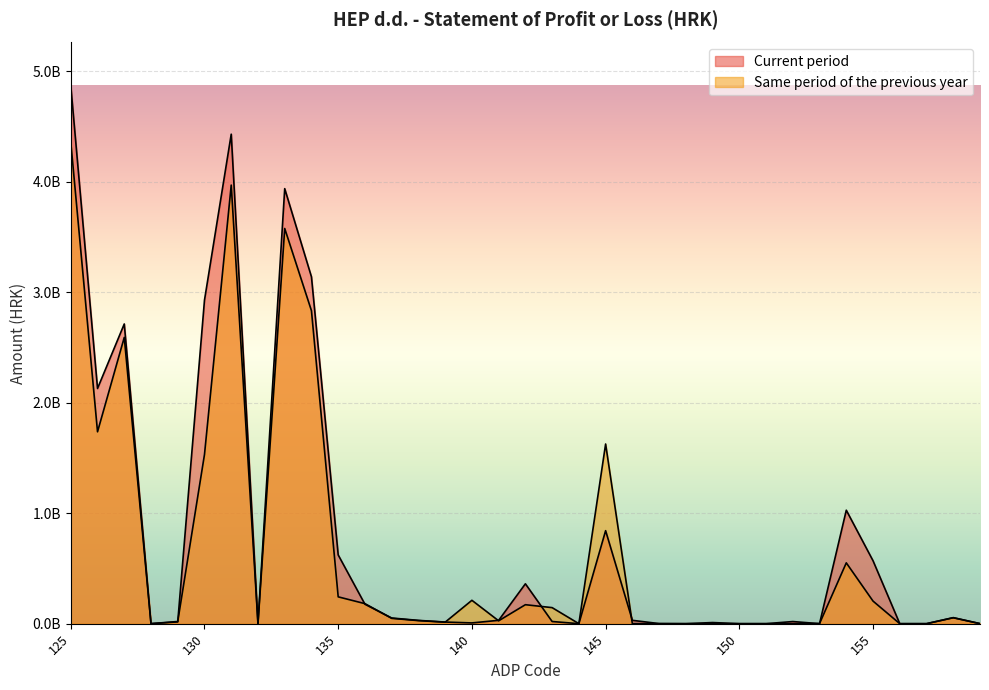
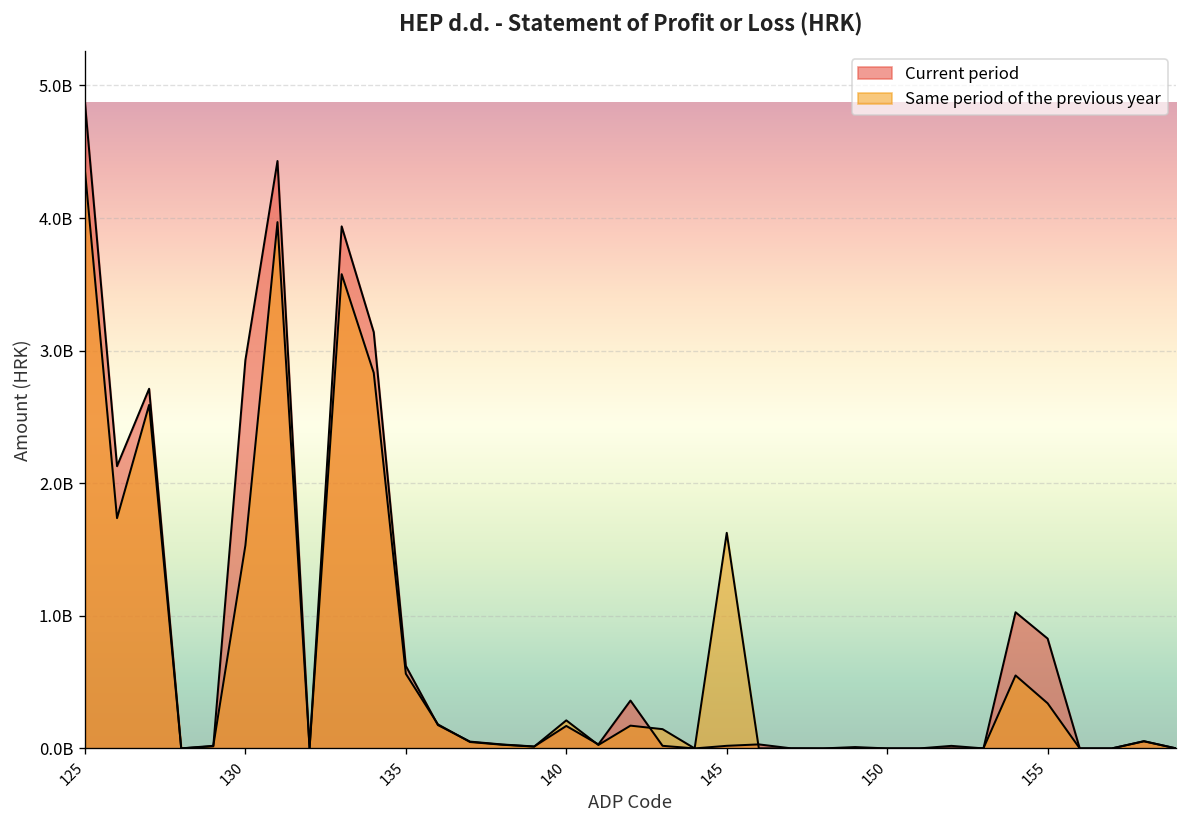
Same period of the previous year, 135: 240000000 -> 560000000
Current period, 140: 10000000 -> 170000000
Current period, 145: 840000000 -> 20000000
Current period, 155: 570000000 -> 830000000
Same period of the previous year, 155: 200000000 -> 340000000
